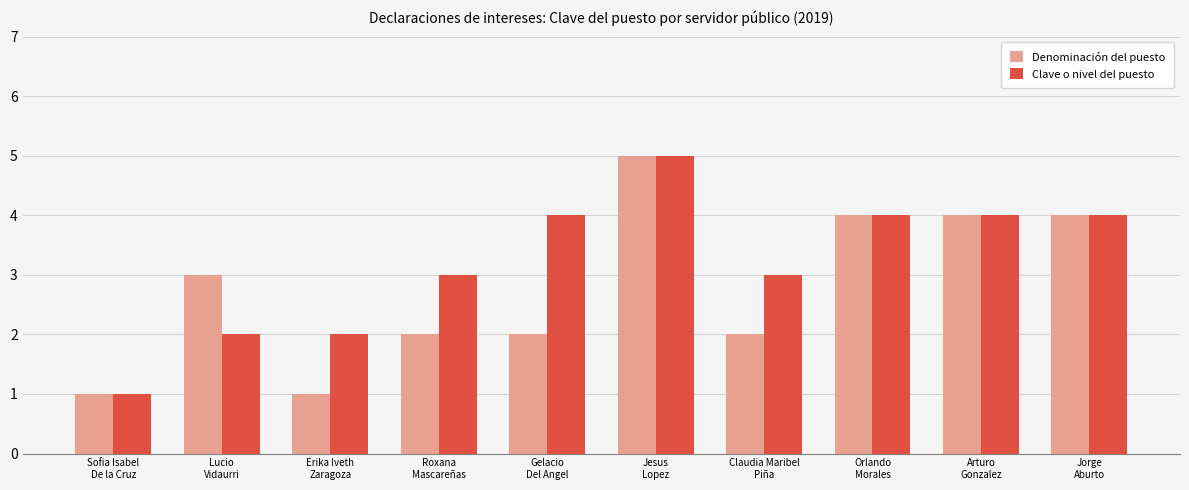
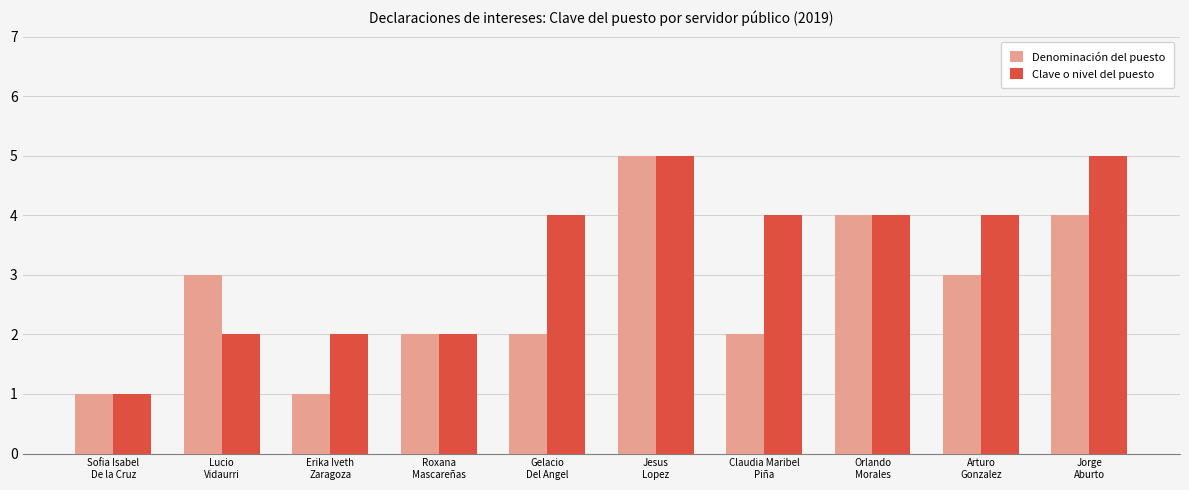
Clave o nivel del puesto, Roxana Mascareñas: 3 -> 2
Clave o nivel del puesto, Claudia Maribel Piña: 3 -> 4
Denominación del puesto, Arturo Gonzalez: 4 -> 3
Clave o nivel del puesto, Jorge Aburto: 4 -> 5
